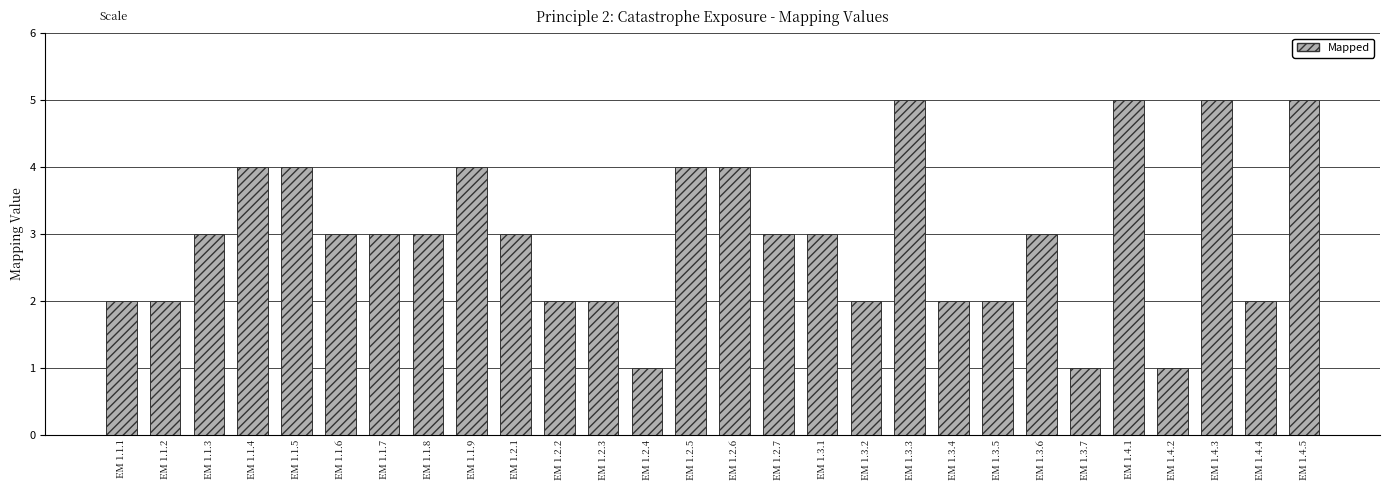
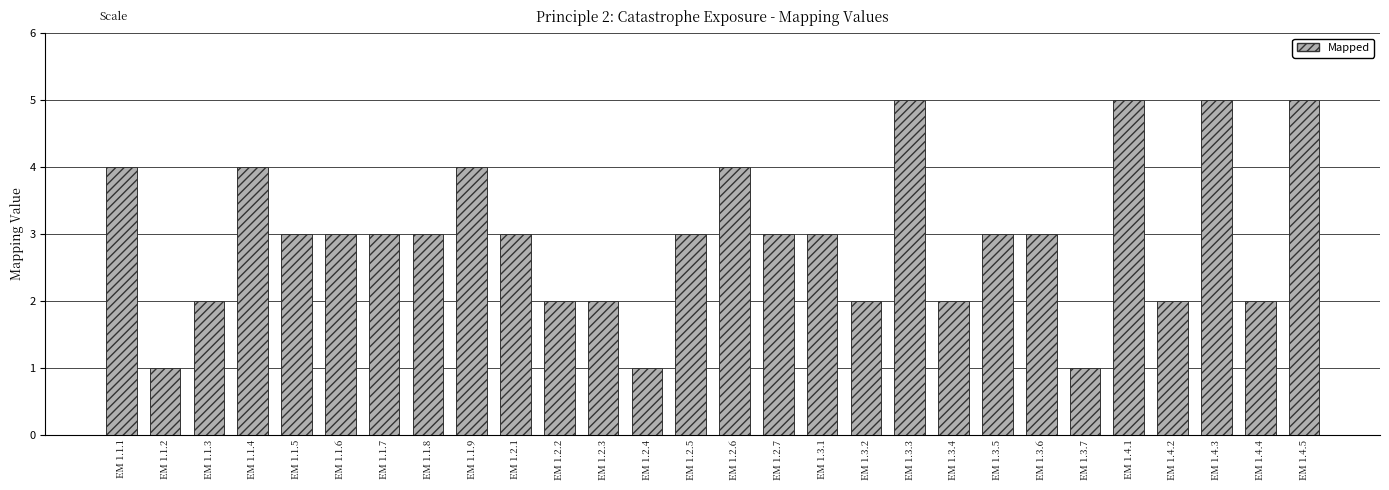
EM 1.1.1: 2 -> 4
EM 1.1.2: 2 -> 1
EM 1.1.3: 3 -> 2
EM 1.1.5: 4 -> 3
EM 1.2.5: 4 -> 3
EM 1.3.5: 2 -> 3
EM 1.4.2: 1 -> 2
